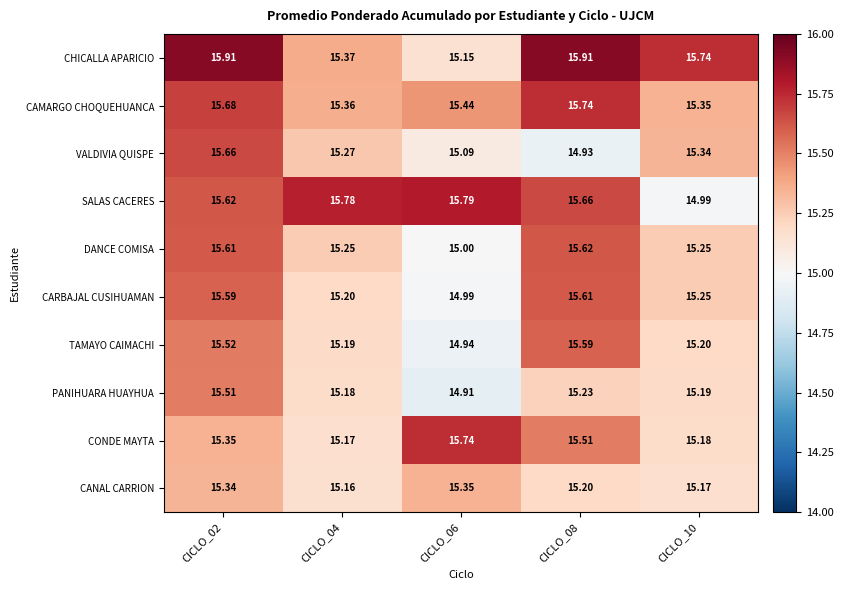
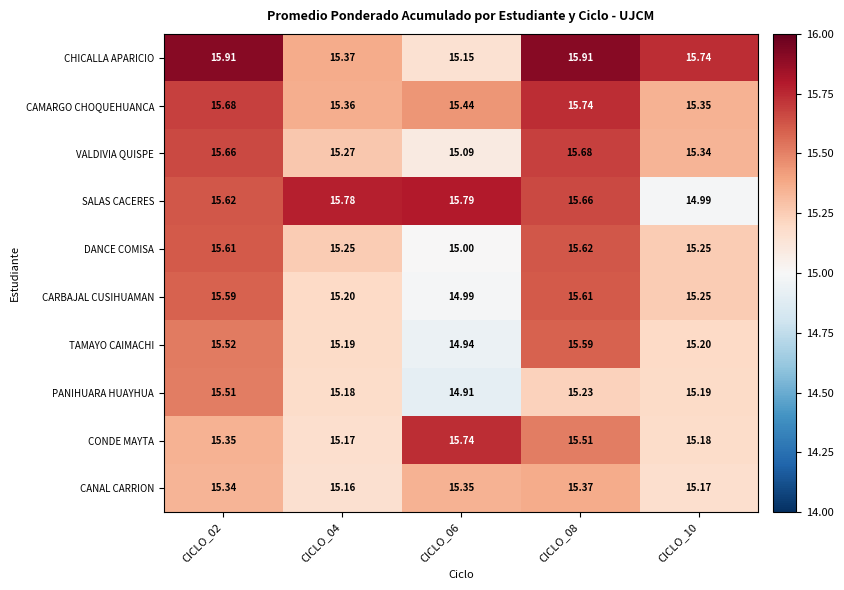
VALDIVIA QUISPE, CICLO_08: 14.93 -> 15.68
CANAL CARRION, CICLO_08: 15.20 -> 15.37
